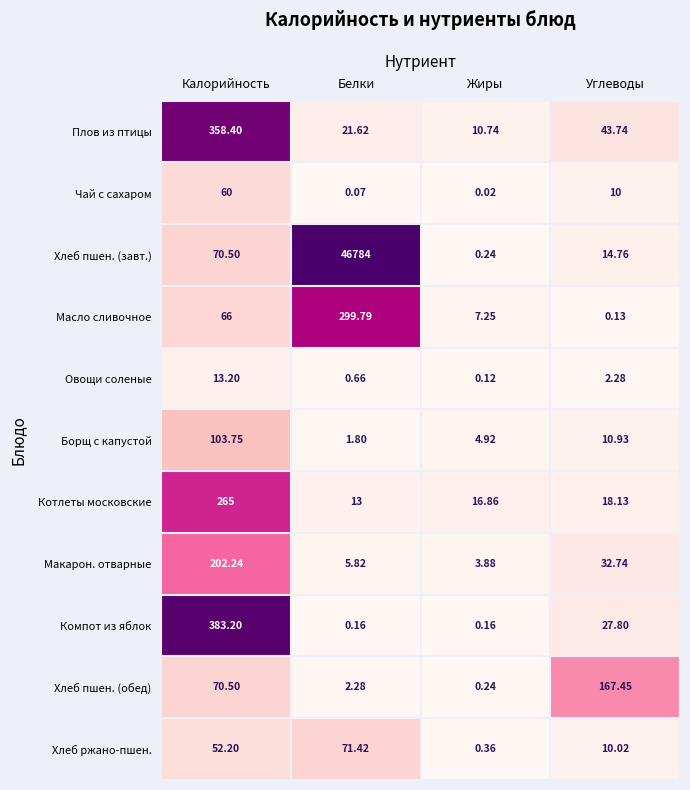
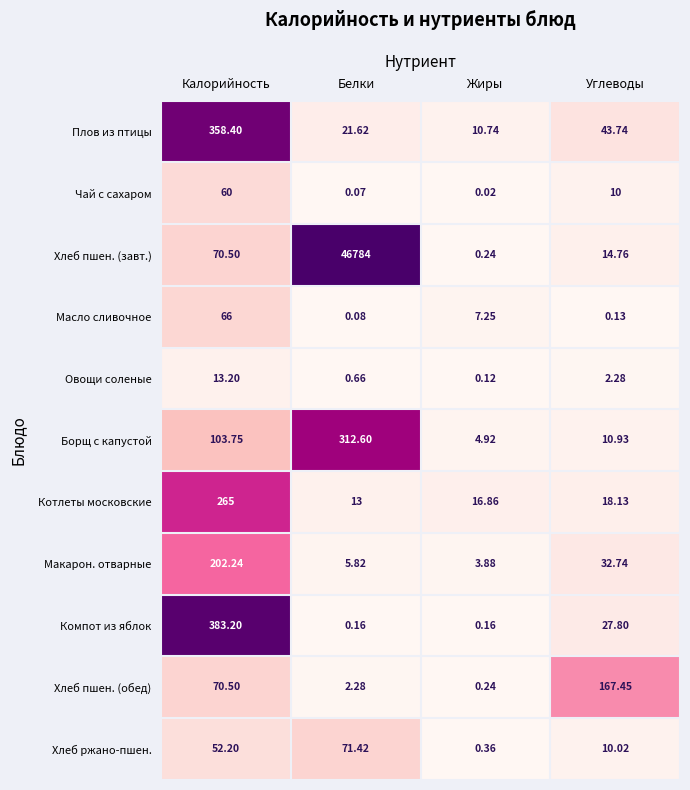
Масло сливочное, Белки: 299.79 -> 0.08
Борщ с капустой, Белки: 1.80 -> 312.60
